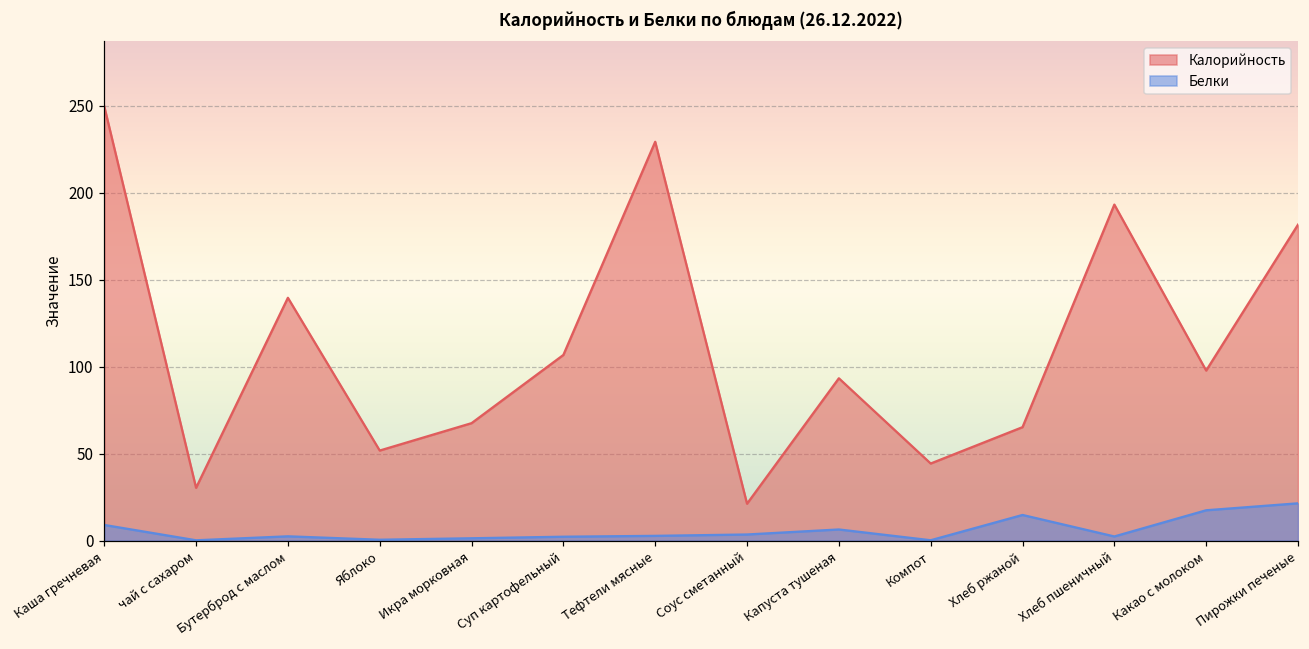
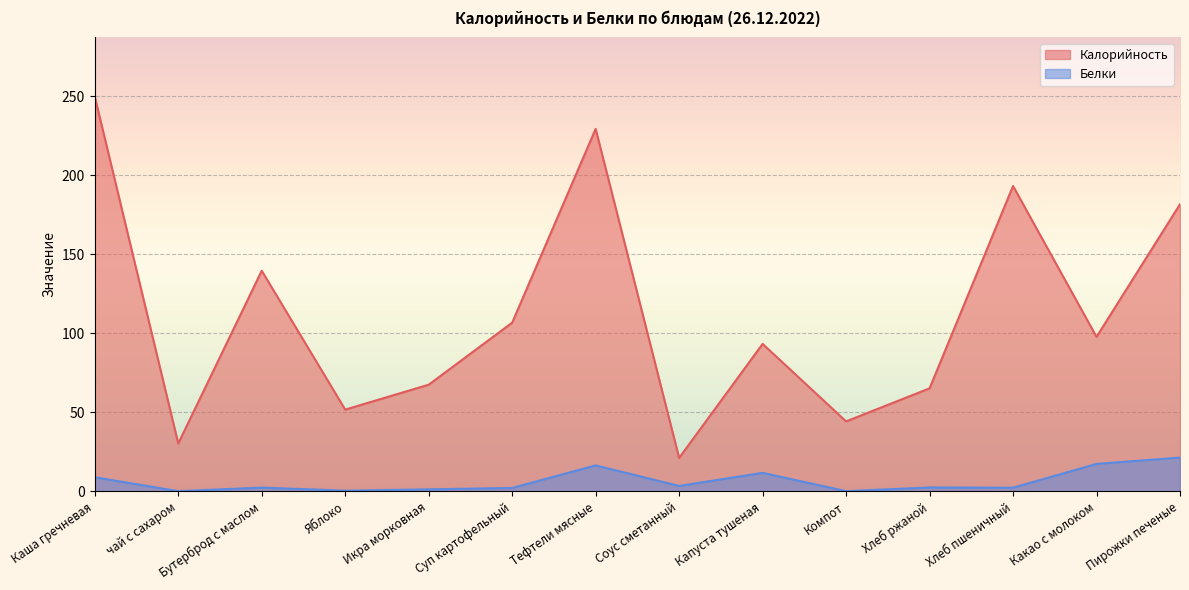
Белки, Тефтели мясные: 3 -> 16
Белки, Капуста тушеная: 6 -> 12
Белки, Хлеб ржаной: 15 -> 3
